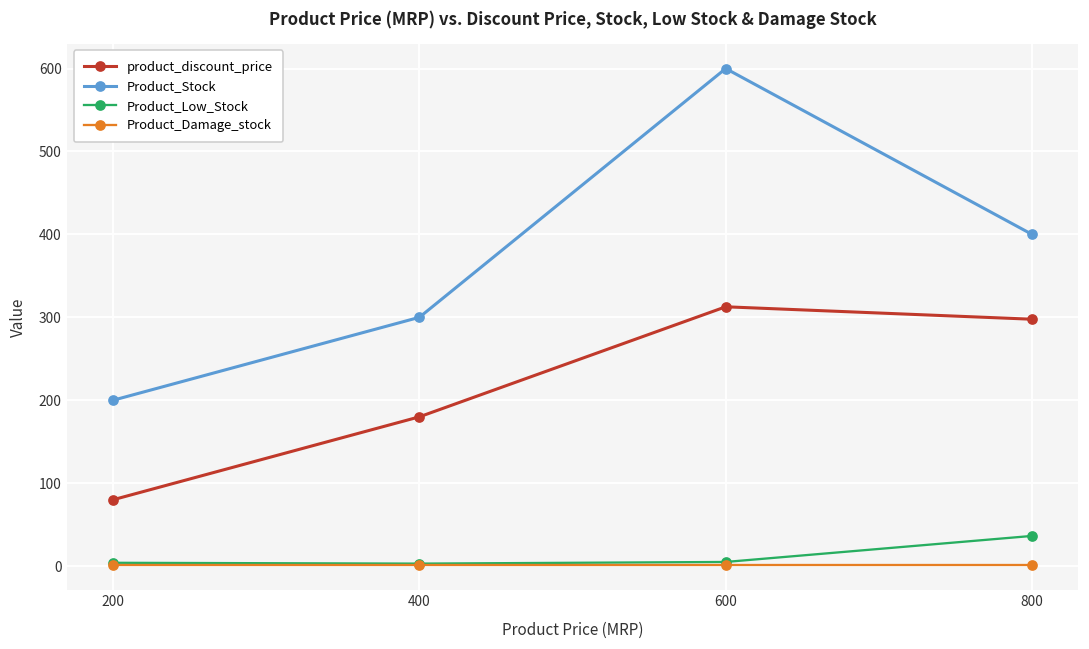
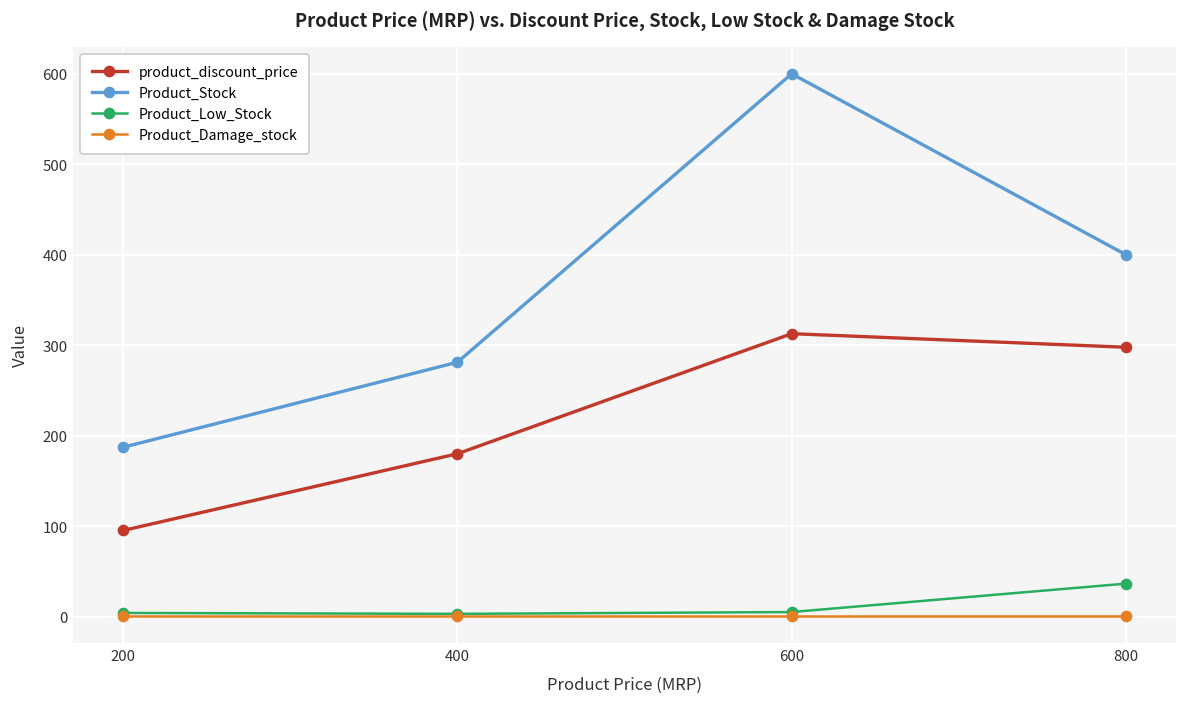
product_discount_price, 200: 80 -> 100
Product_Stock, 200: 200 -> 190
Product_Stock, 400: 300 -> 280
